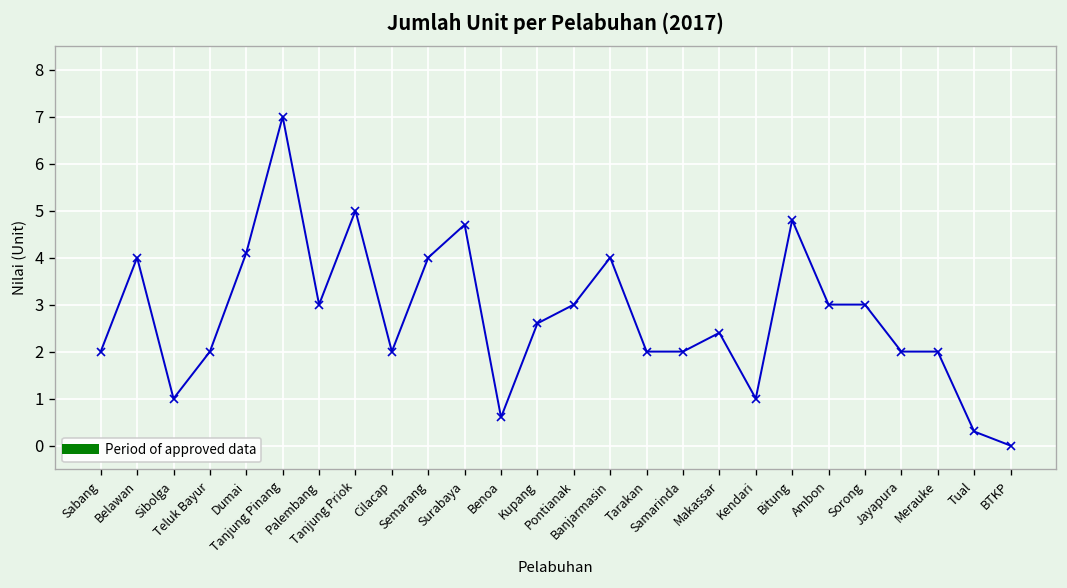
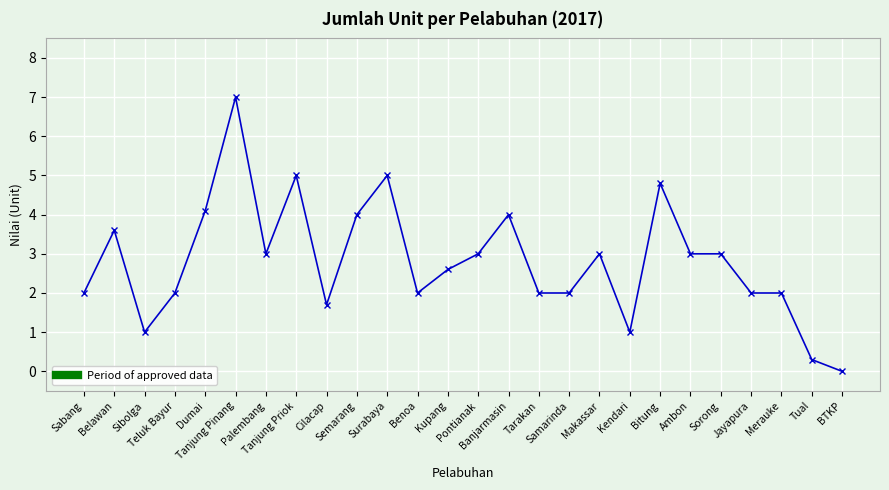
Belawan: 4.0 -> 3.6
Cilacap: 2.0 -> 1.7
Surabaya: 4.7 -> 5.0
Benoa: 0.6 -> 2.0
Makassar: 2.4 -> 3.0
